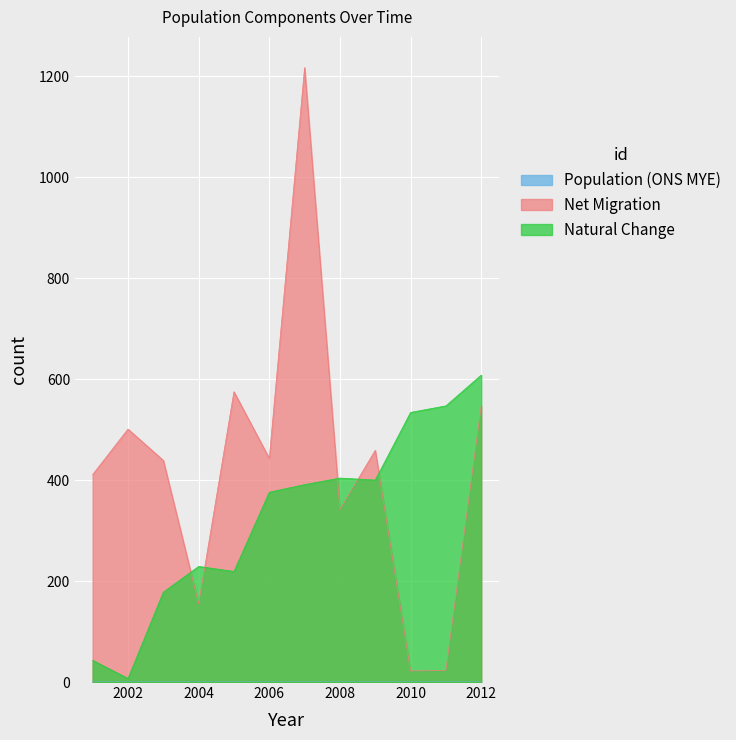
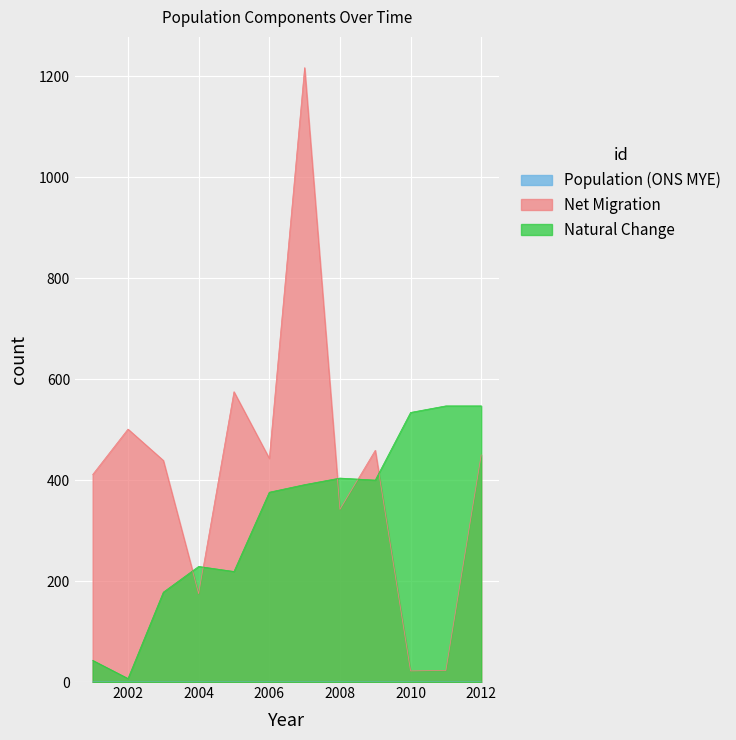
Net Migration, 2004: 160 -> 180
Net Migration, 2012: 550 -> 450
Natural Change, 2012: 610 -> 550
